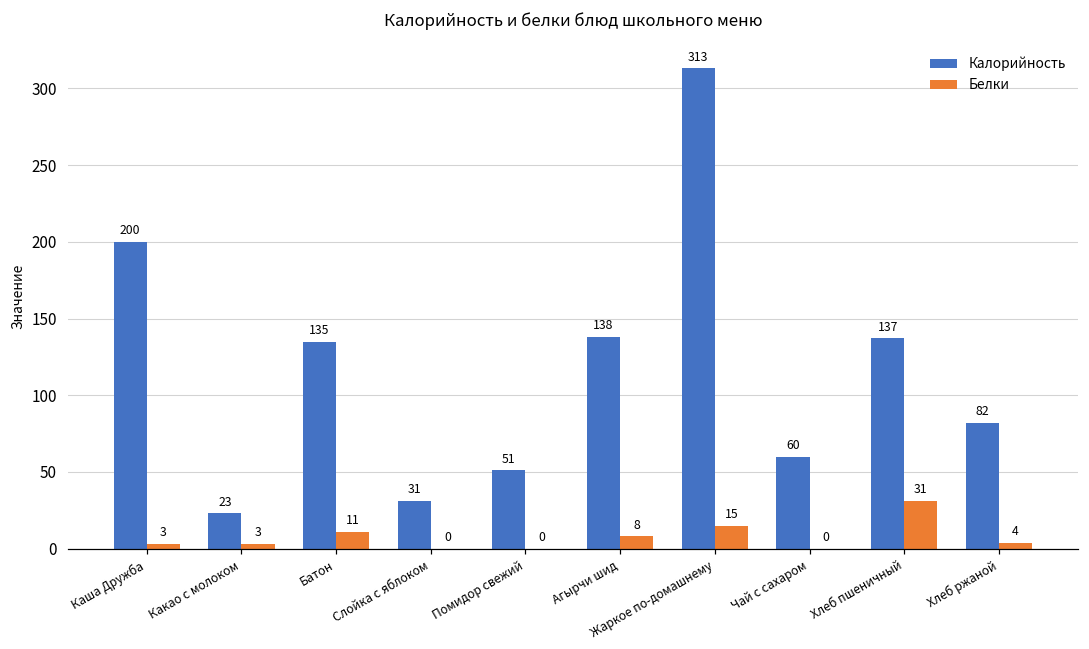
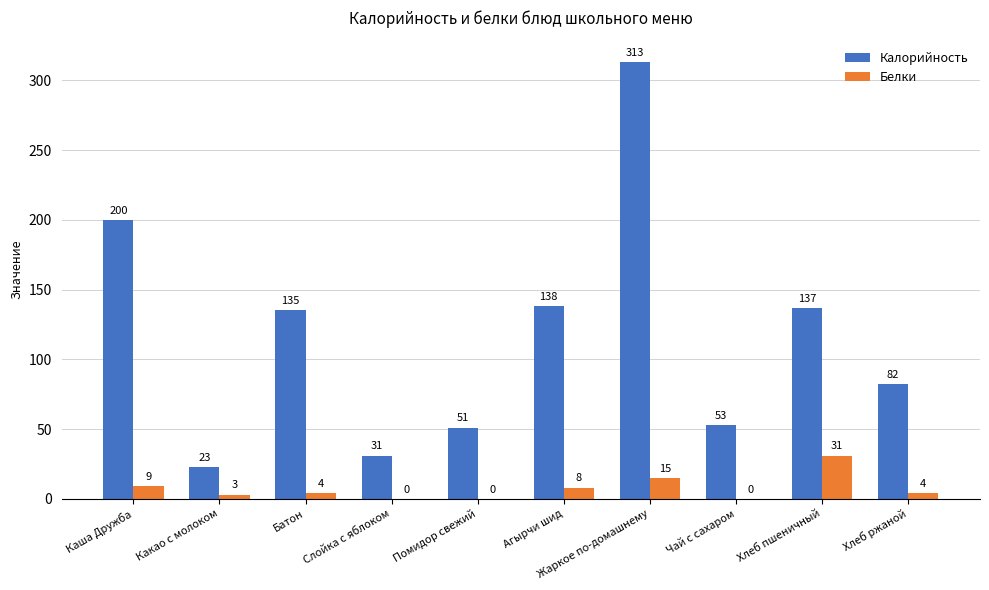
Белки, Каша Дружба: 3 -> 9
Белки, Батон: 11 -> 4
Калорийность, Чай с сахаром: 60 -> 53
